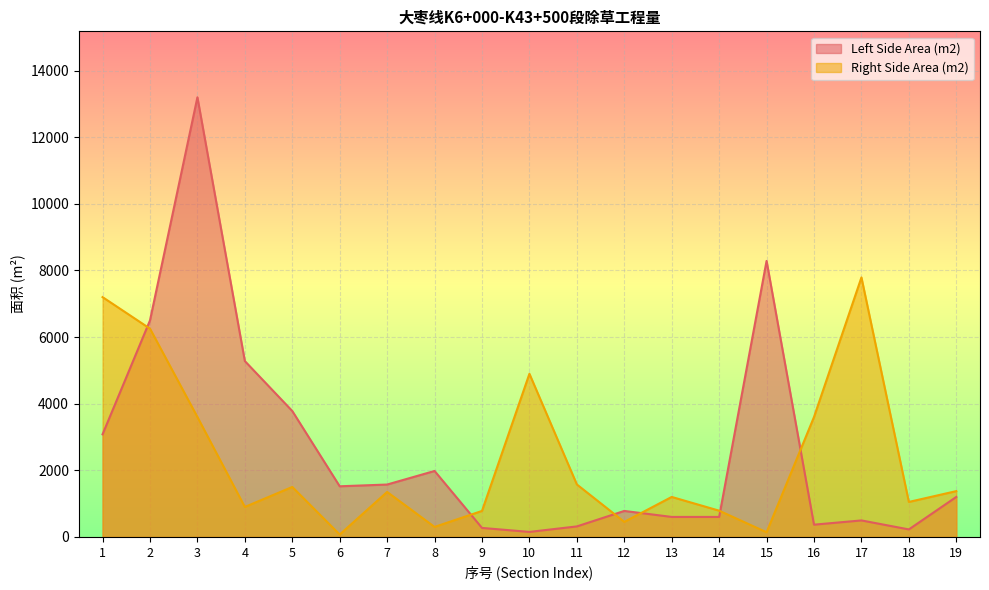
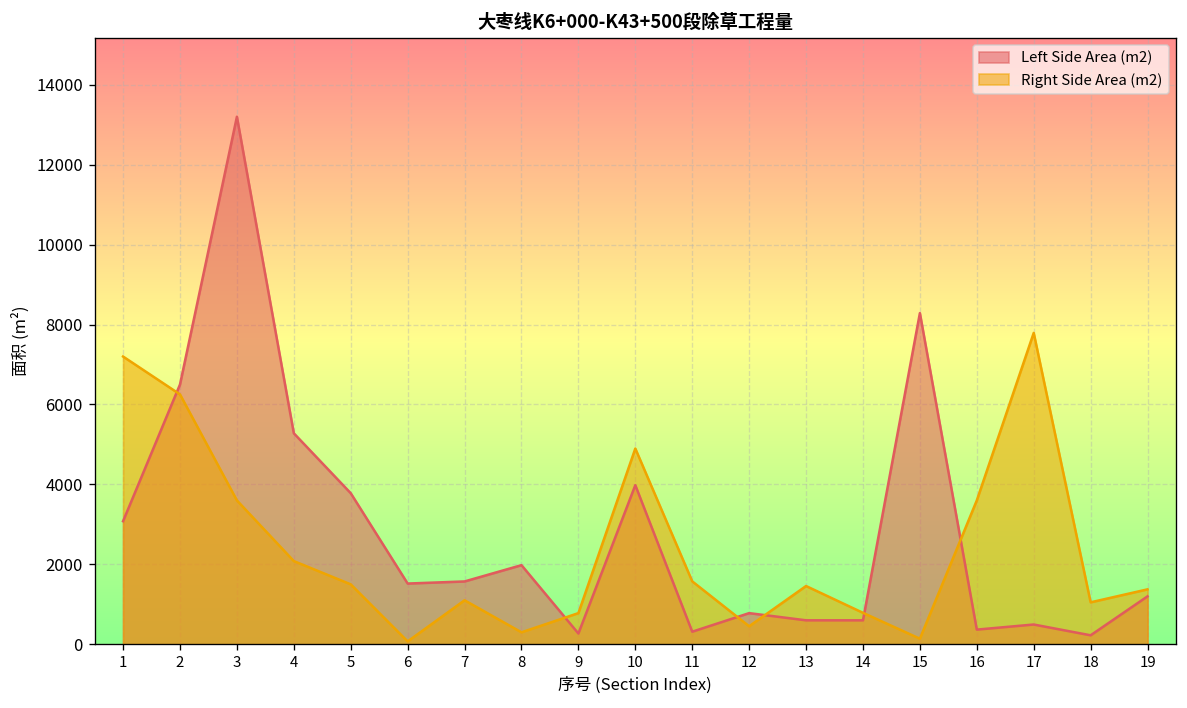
Right Side Area (m2), 4: 900 -> 2100
Right Side Area (m2), 7: 1400 -> 1100
Left Side Area (m2), 10: 200 -> 4000
Right Side Area (m2), 13: 1200 -> 1500
